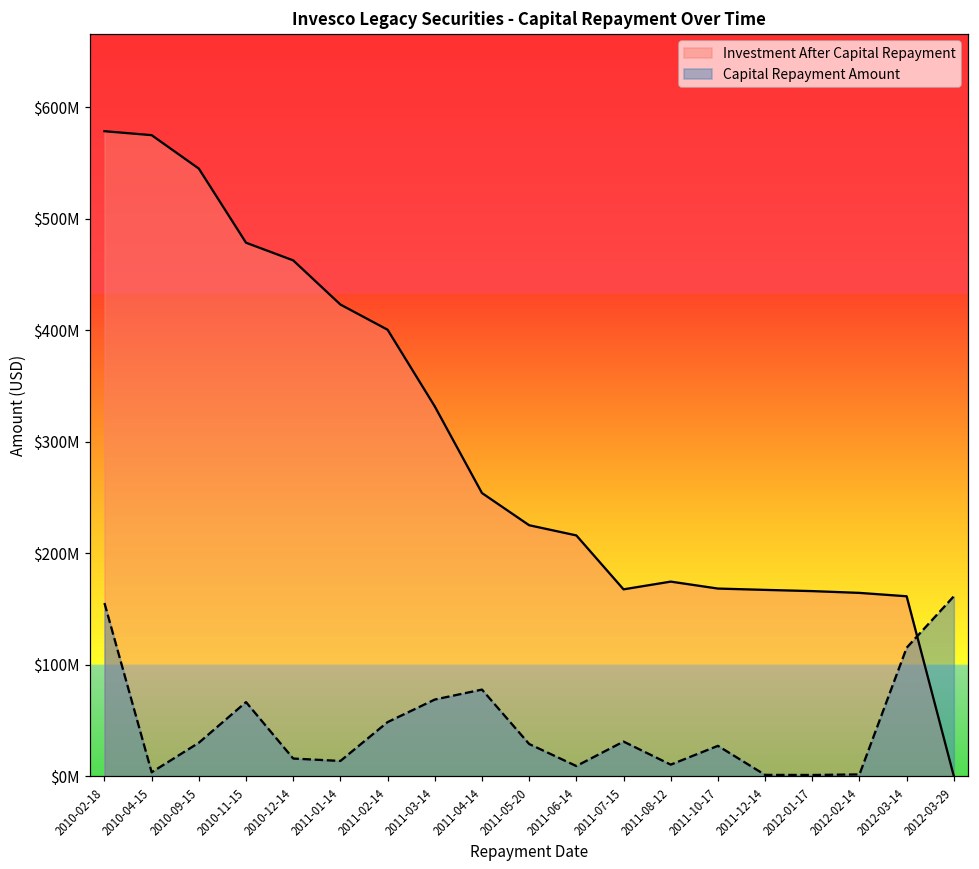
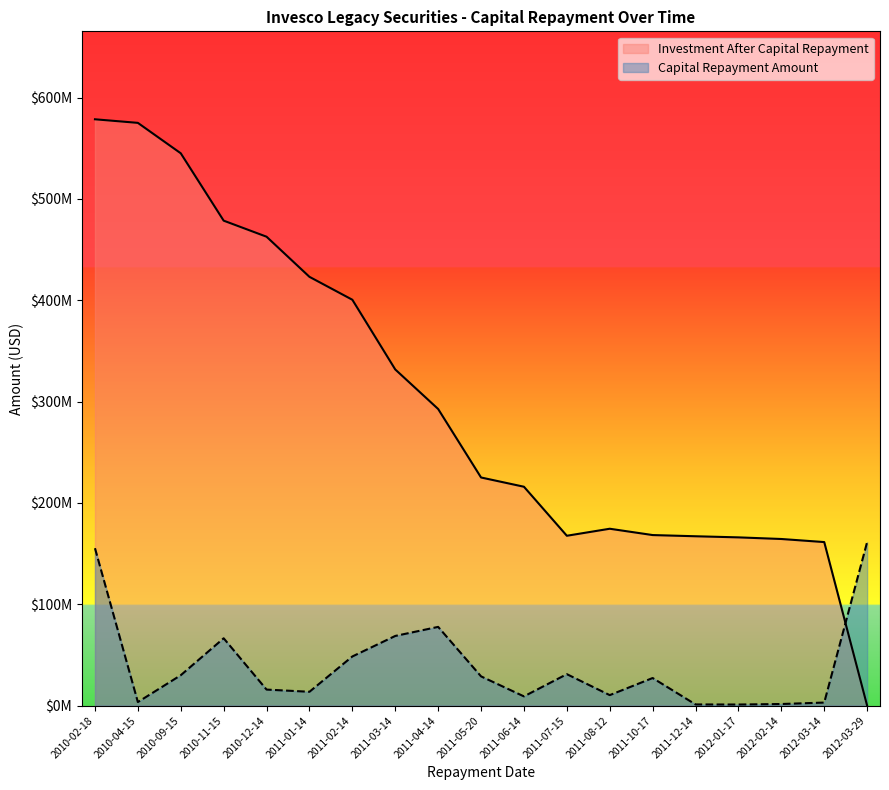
Investment After Capital Repayment, 2011-04-14: $254000000 -> $293000000
Capital Repayment Amount, 2012-03-14: $115000000 -> $3000000
